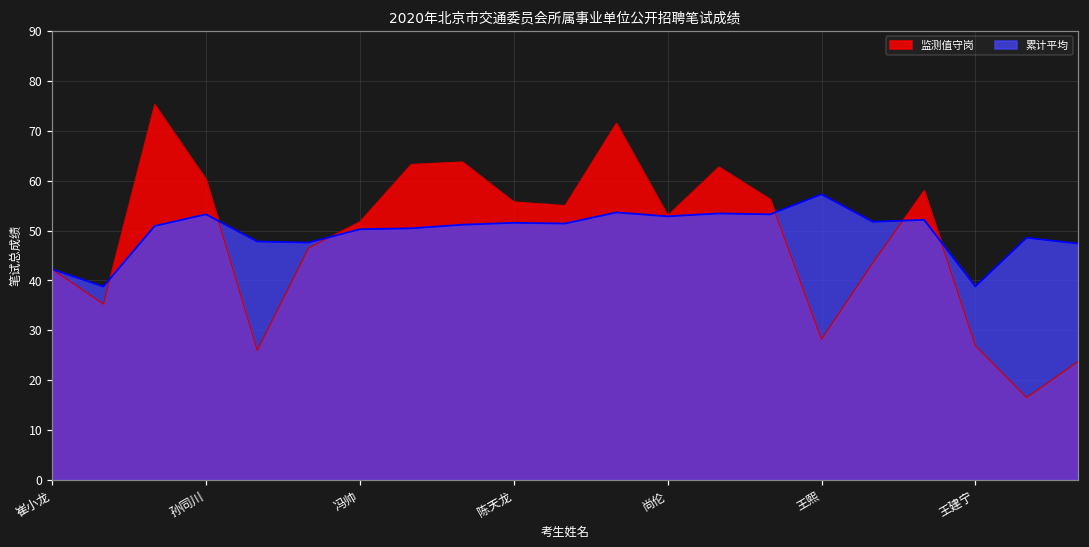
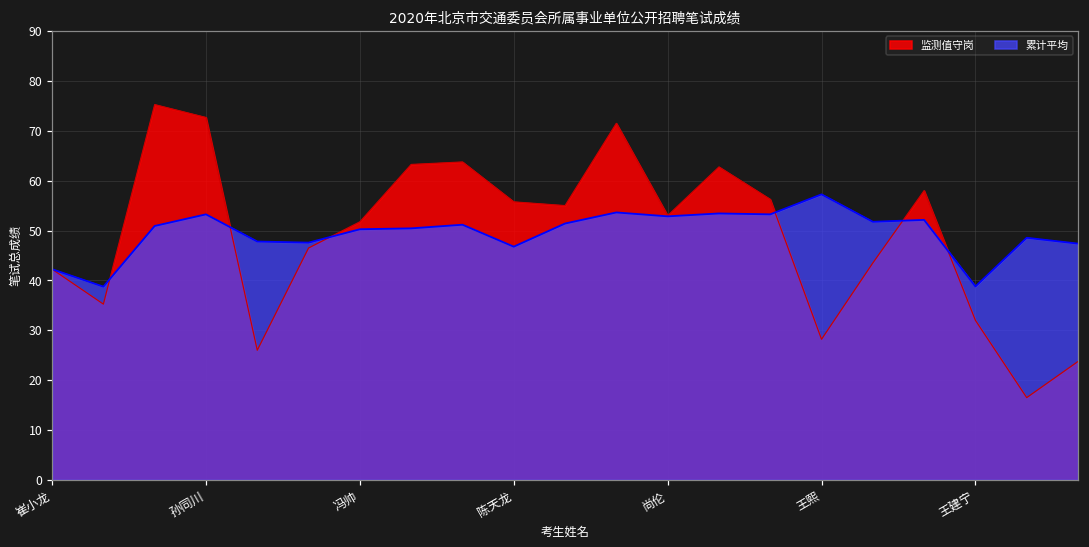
监测值守岗, 孙同川: 60 -> 73
累计平均, 陈天龙: 52 -> 47
监测值守岗, 王建宁: 27 -> 32
